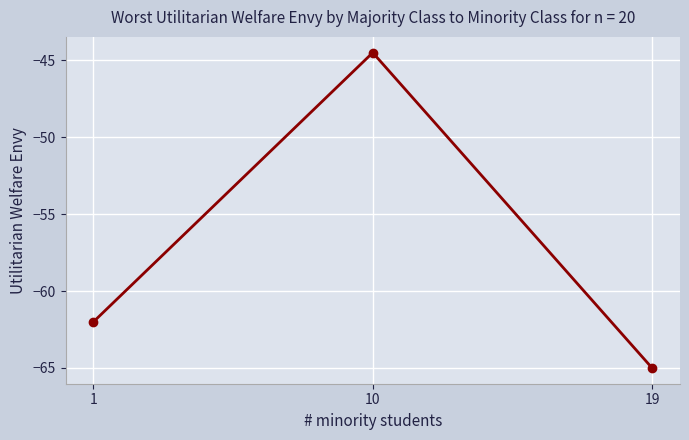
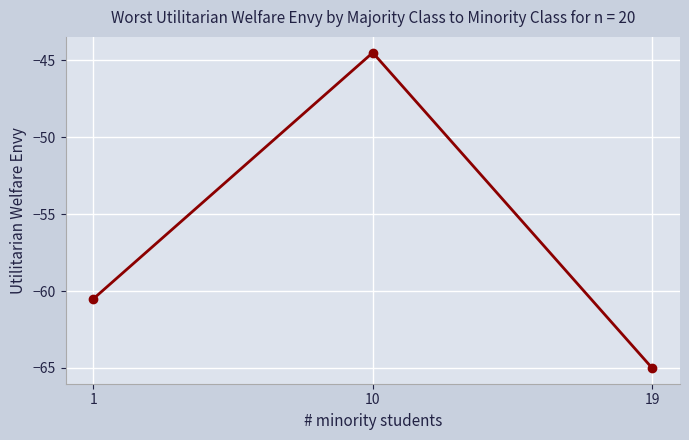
1: -62.0 -> -60.5
